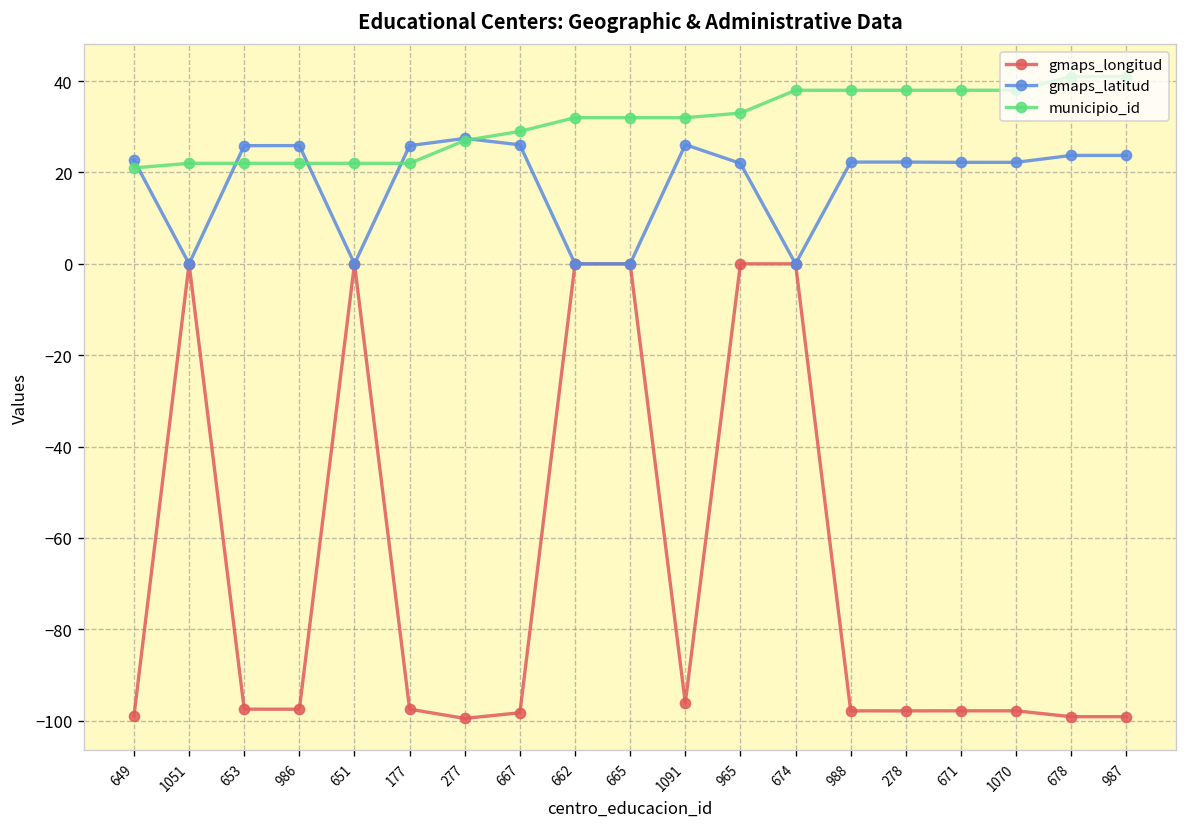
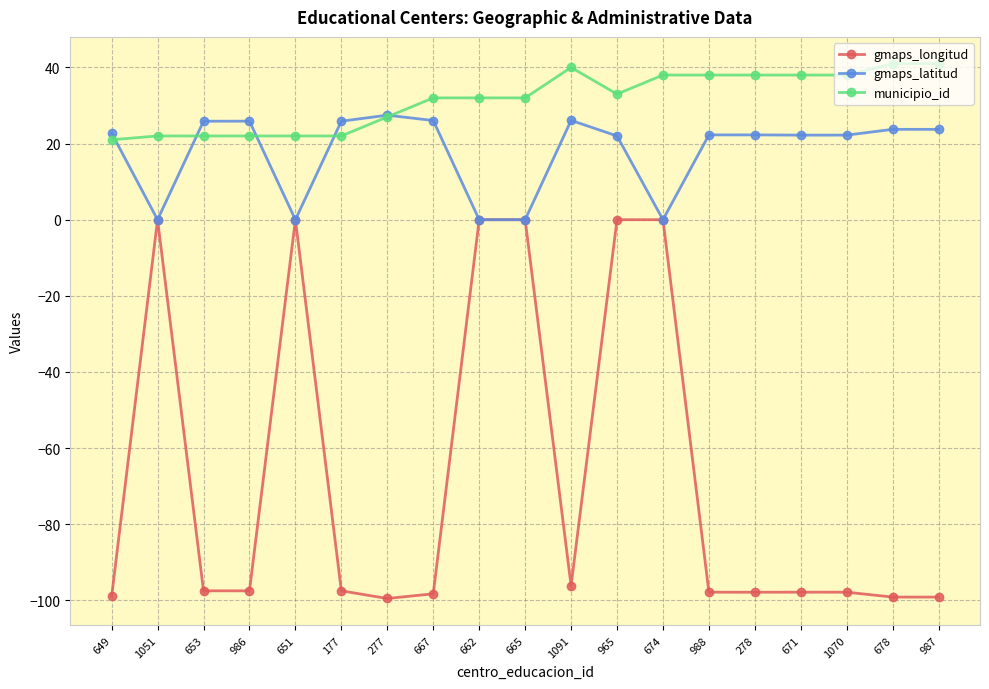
municipio_id, 667: 29 -> 32
municipio_id, 1091: 32 -> 40
